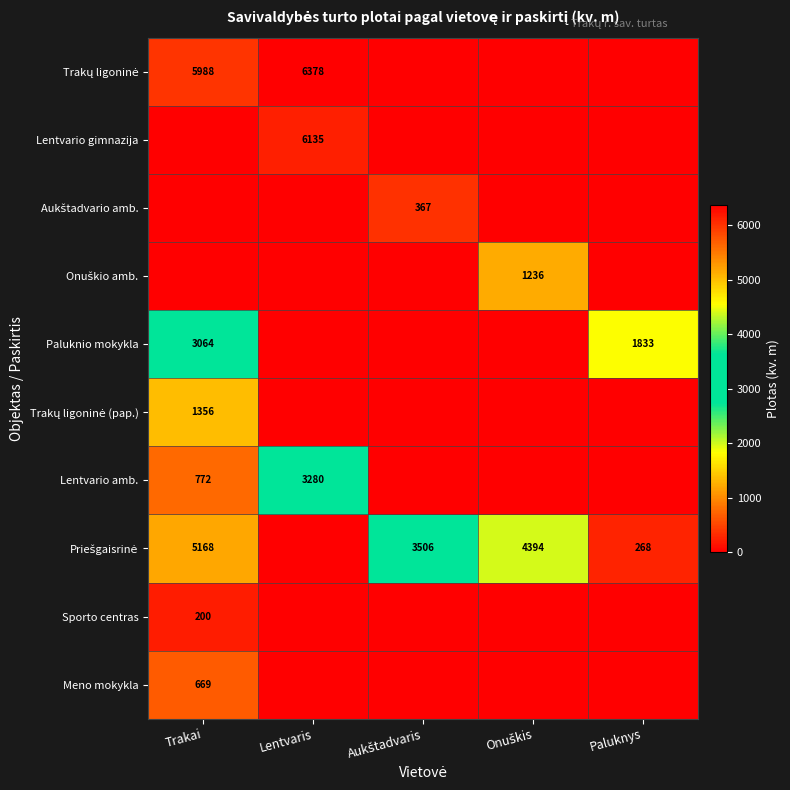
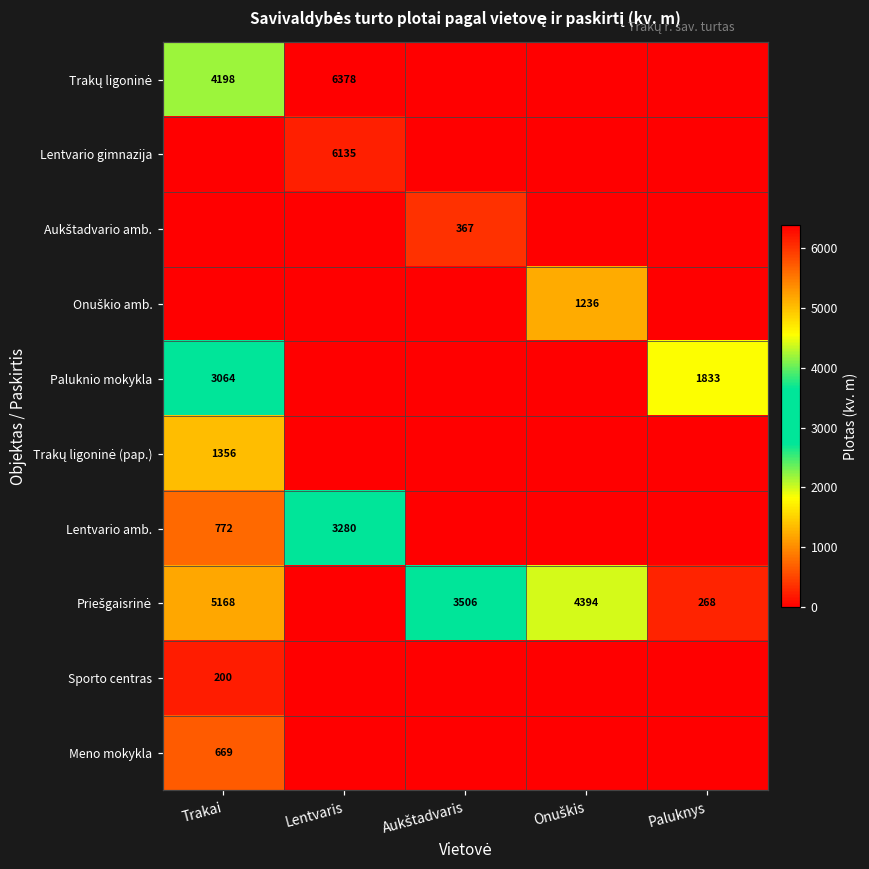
Trakų ligoninė, Trakai: 5988 -> 4198
